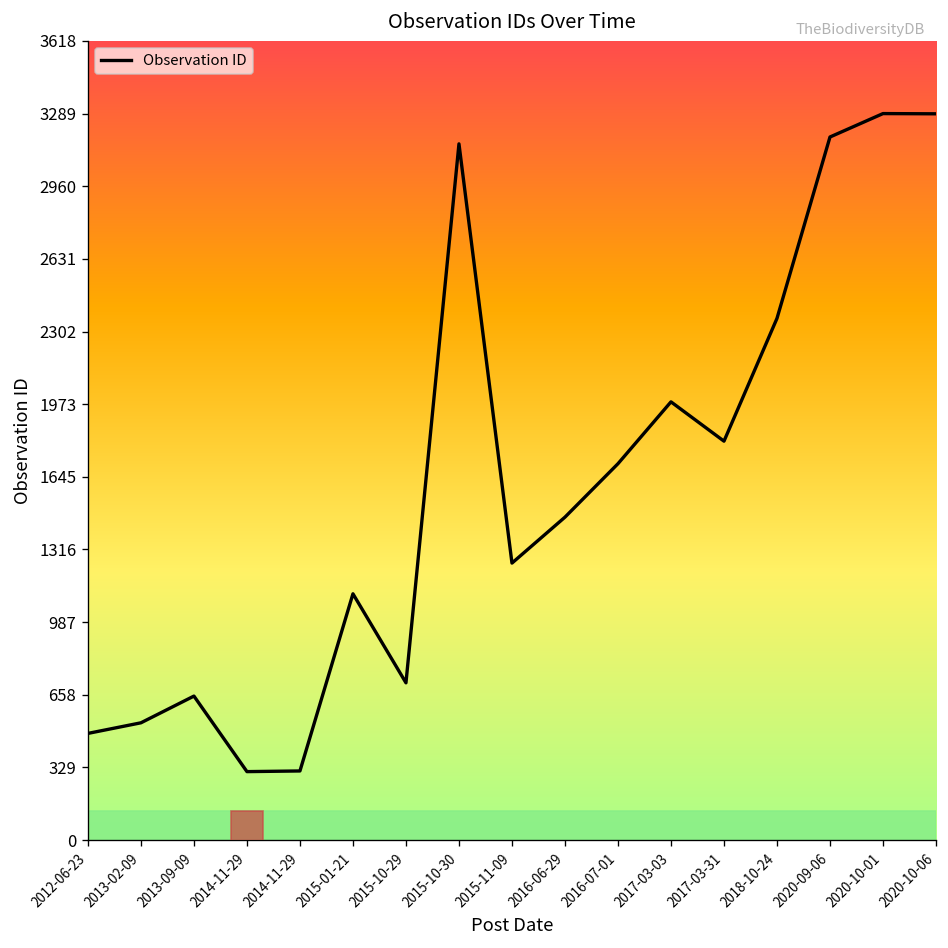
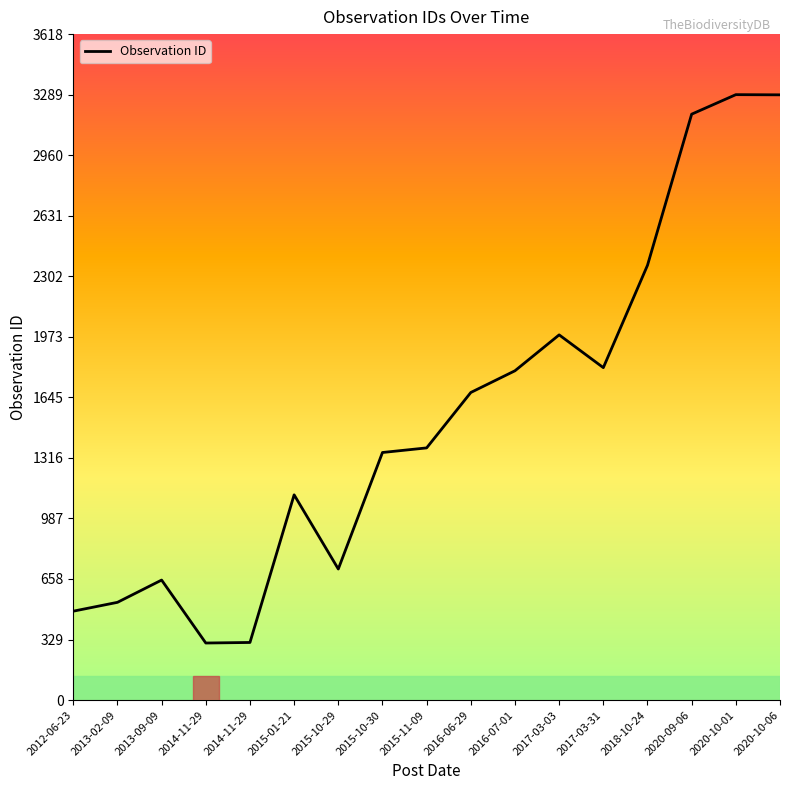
2015-10-30: 3150 -> 1350
2015-11-09: 1250 -> 1370
2016-06-29: 1460 -> 1670
2016-07-01: 1700 -> 1790
